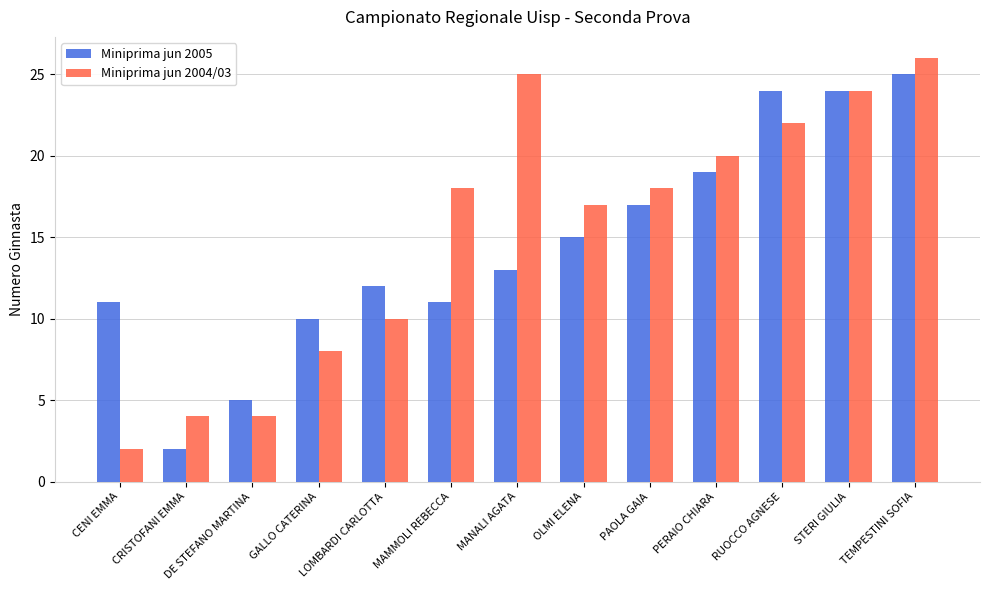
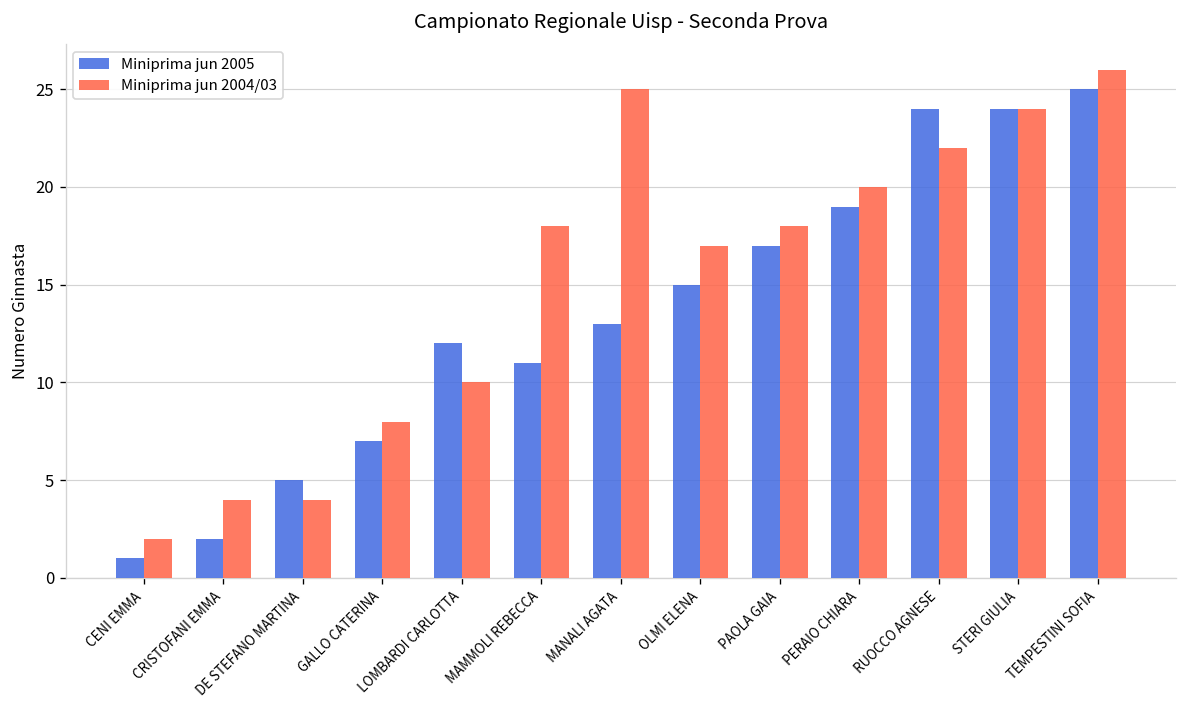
Miniprima jun 2005, CENI EMMA: 11 -> 1
Miniprima jun 2005, GALLO CATERINA: 10 -> 7
